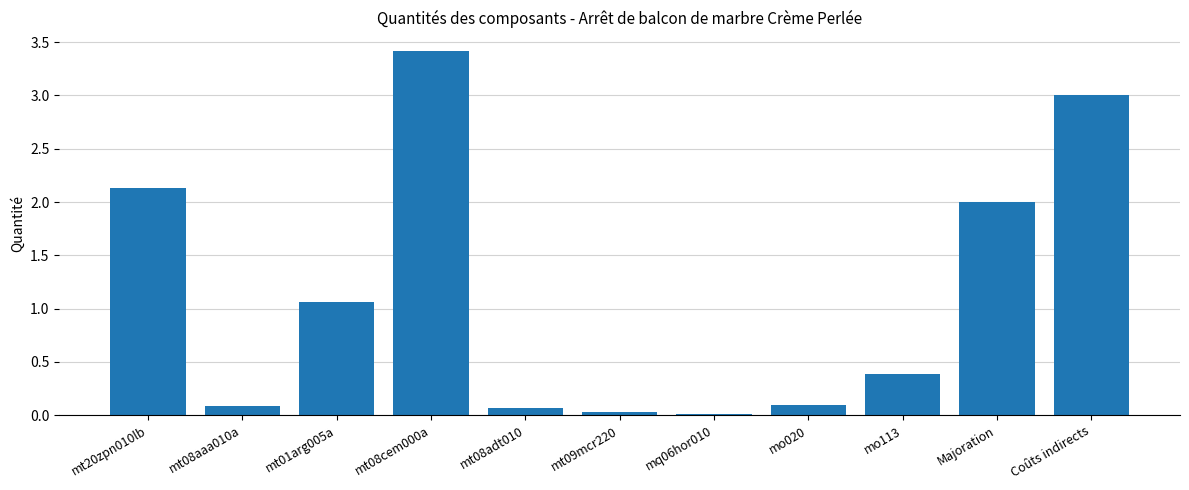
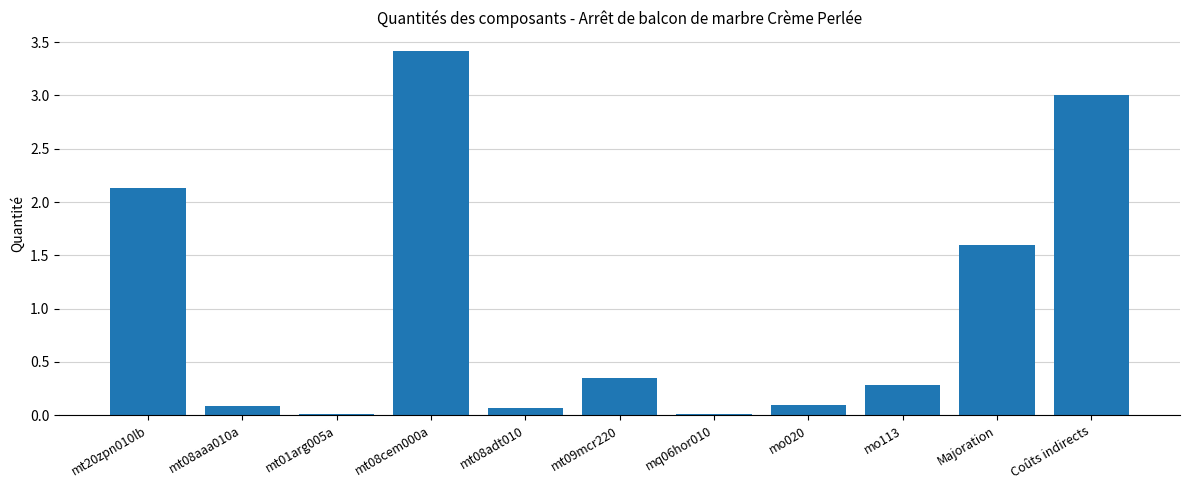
mt01arg005a: 1.07 -> 0.01
mt09mcr220: 0.03 -> 0.35
mo113: 0.39 -> 0.28
Majoration: 2.0 -> 1.6
